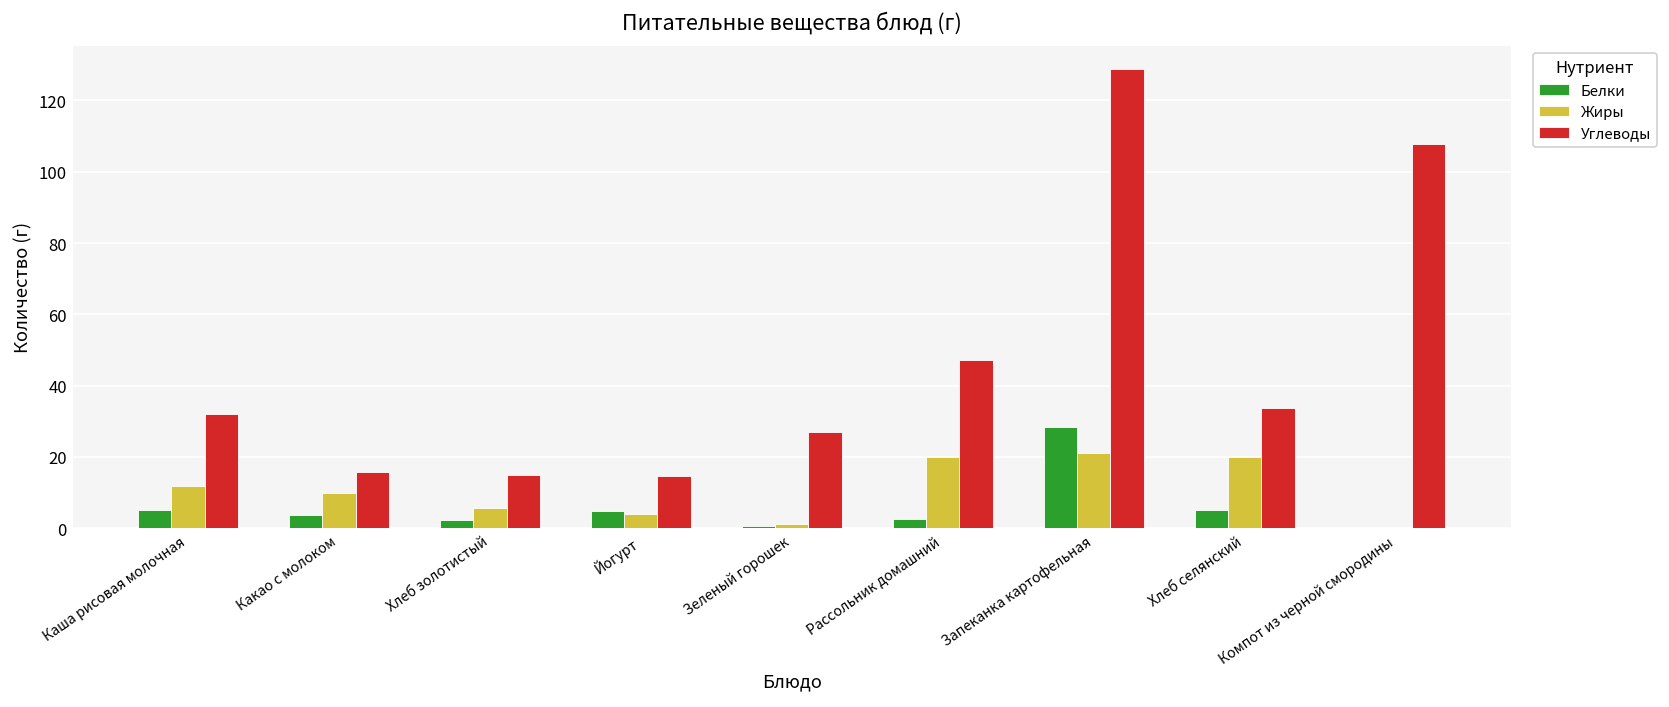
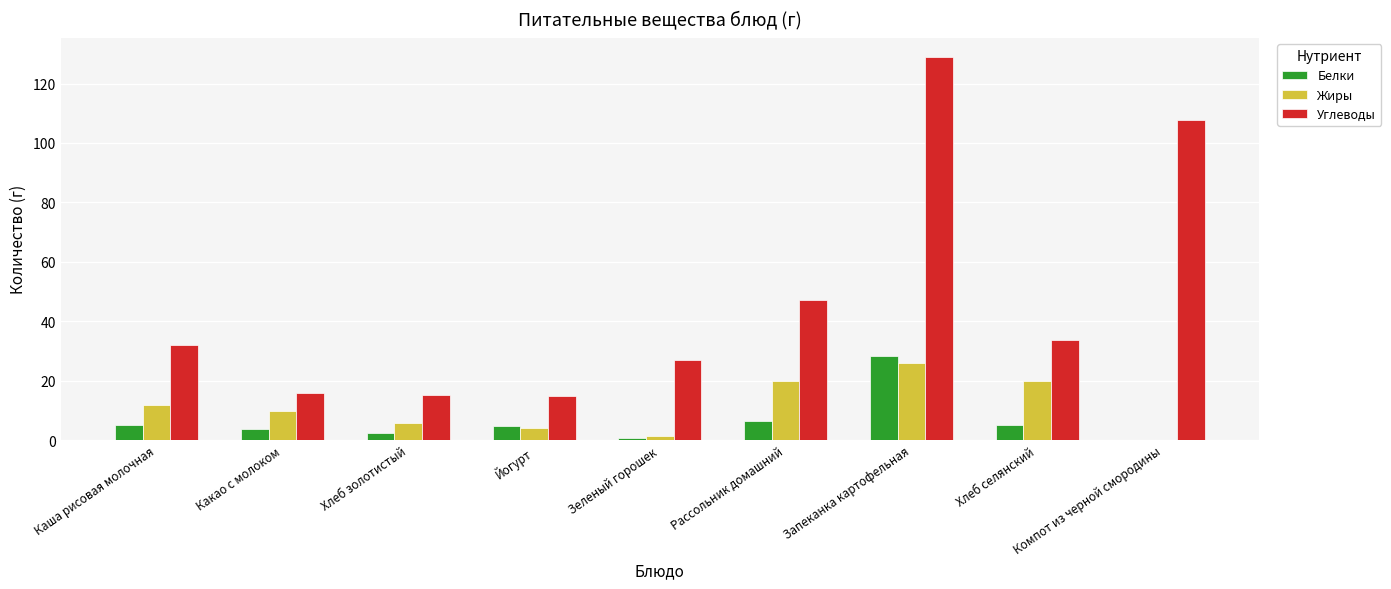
Белки, Рассольник домашний: 3 -> 6
Жиры, Запеканка картофельная: 21 -> 26
